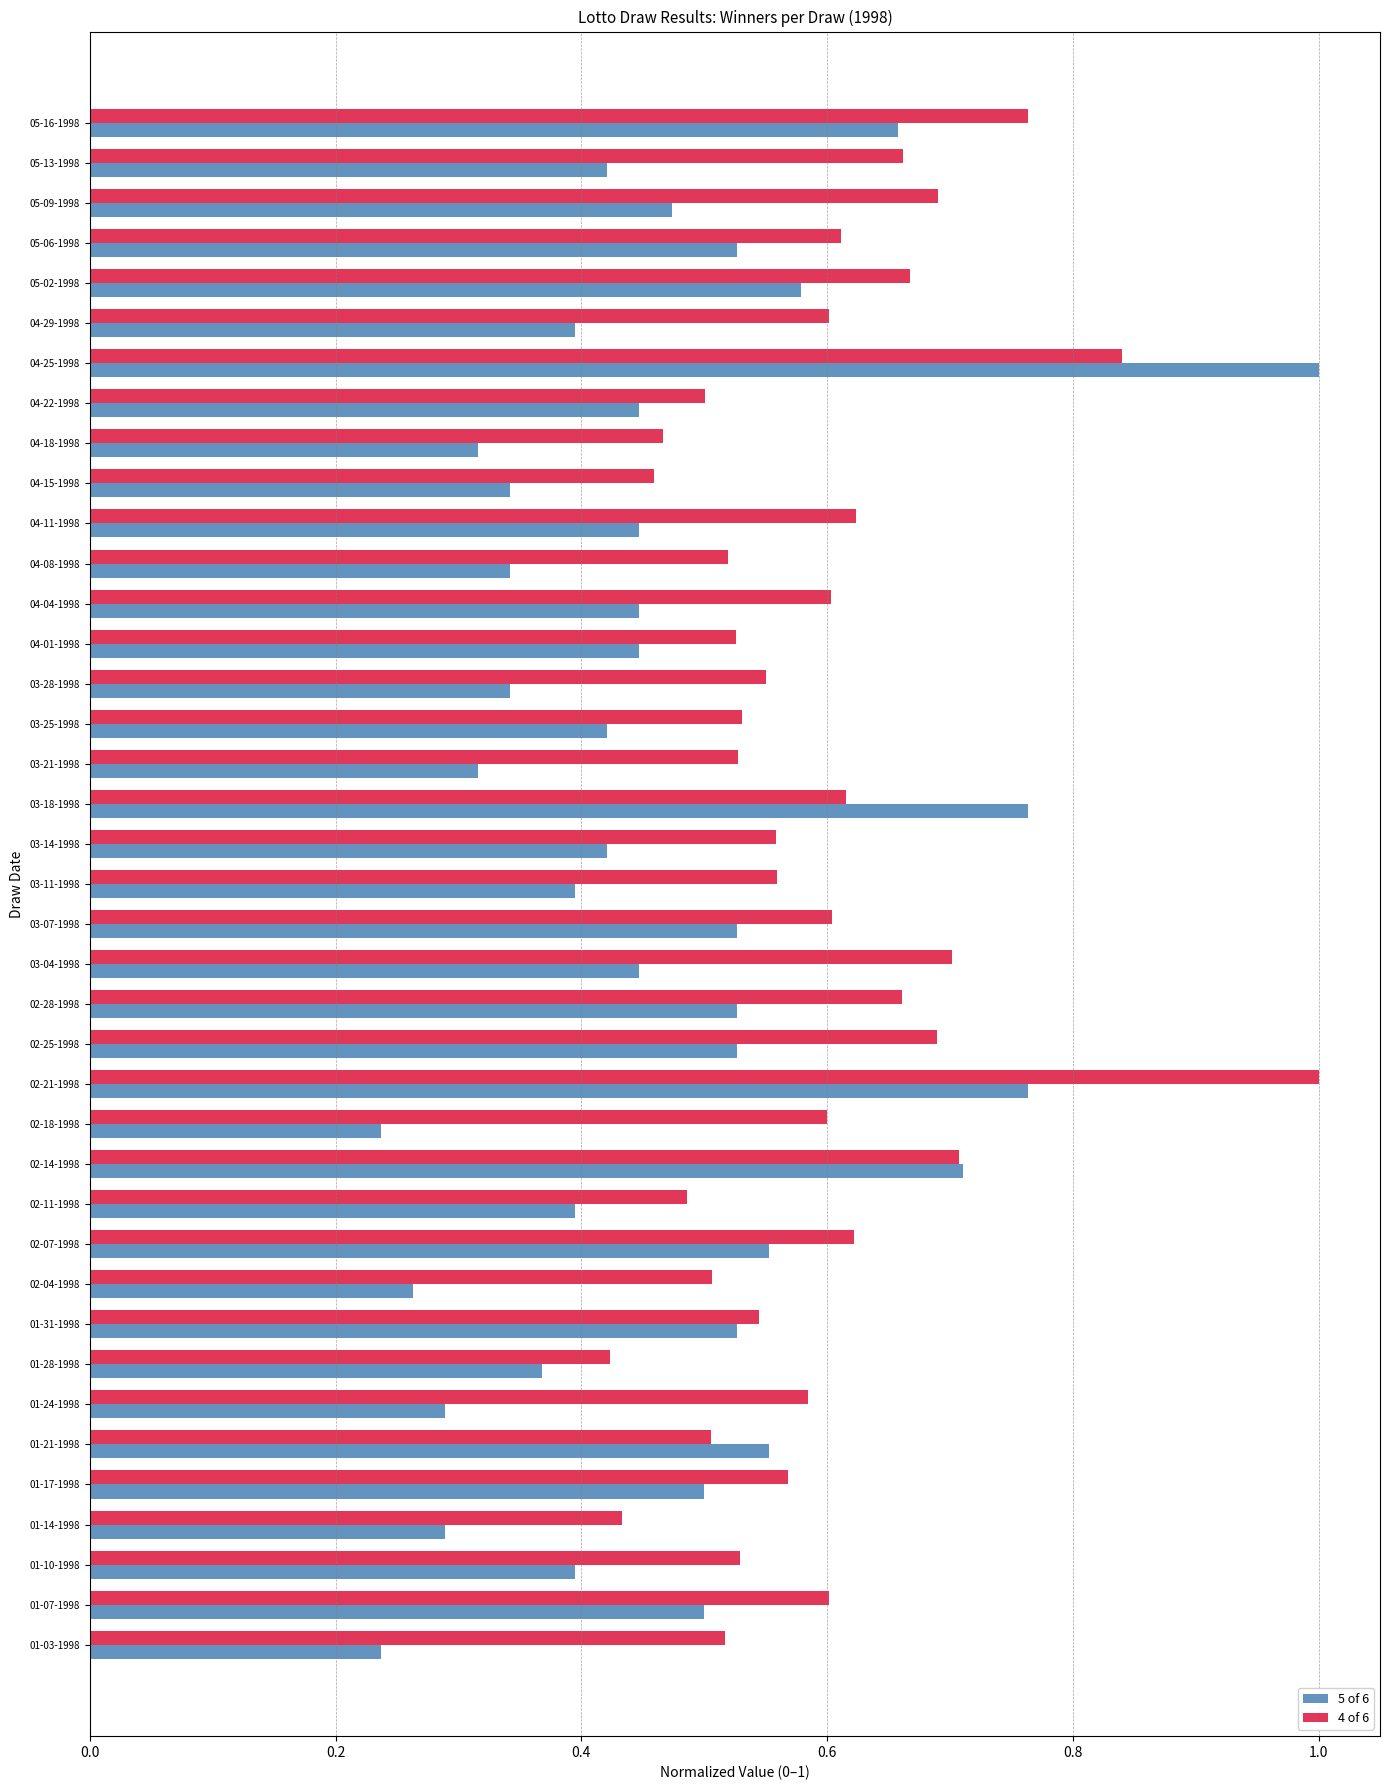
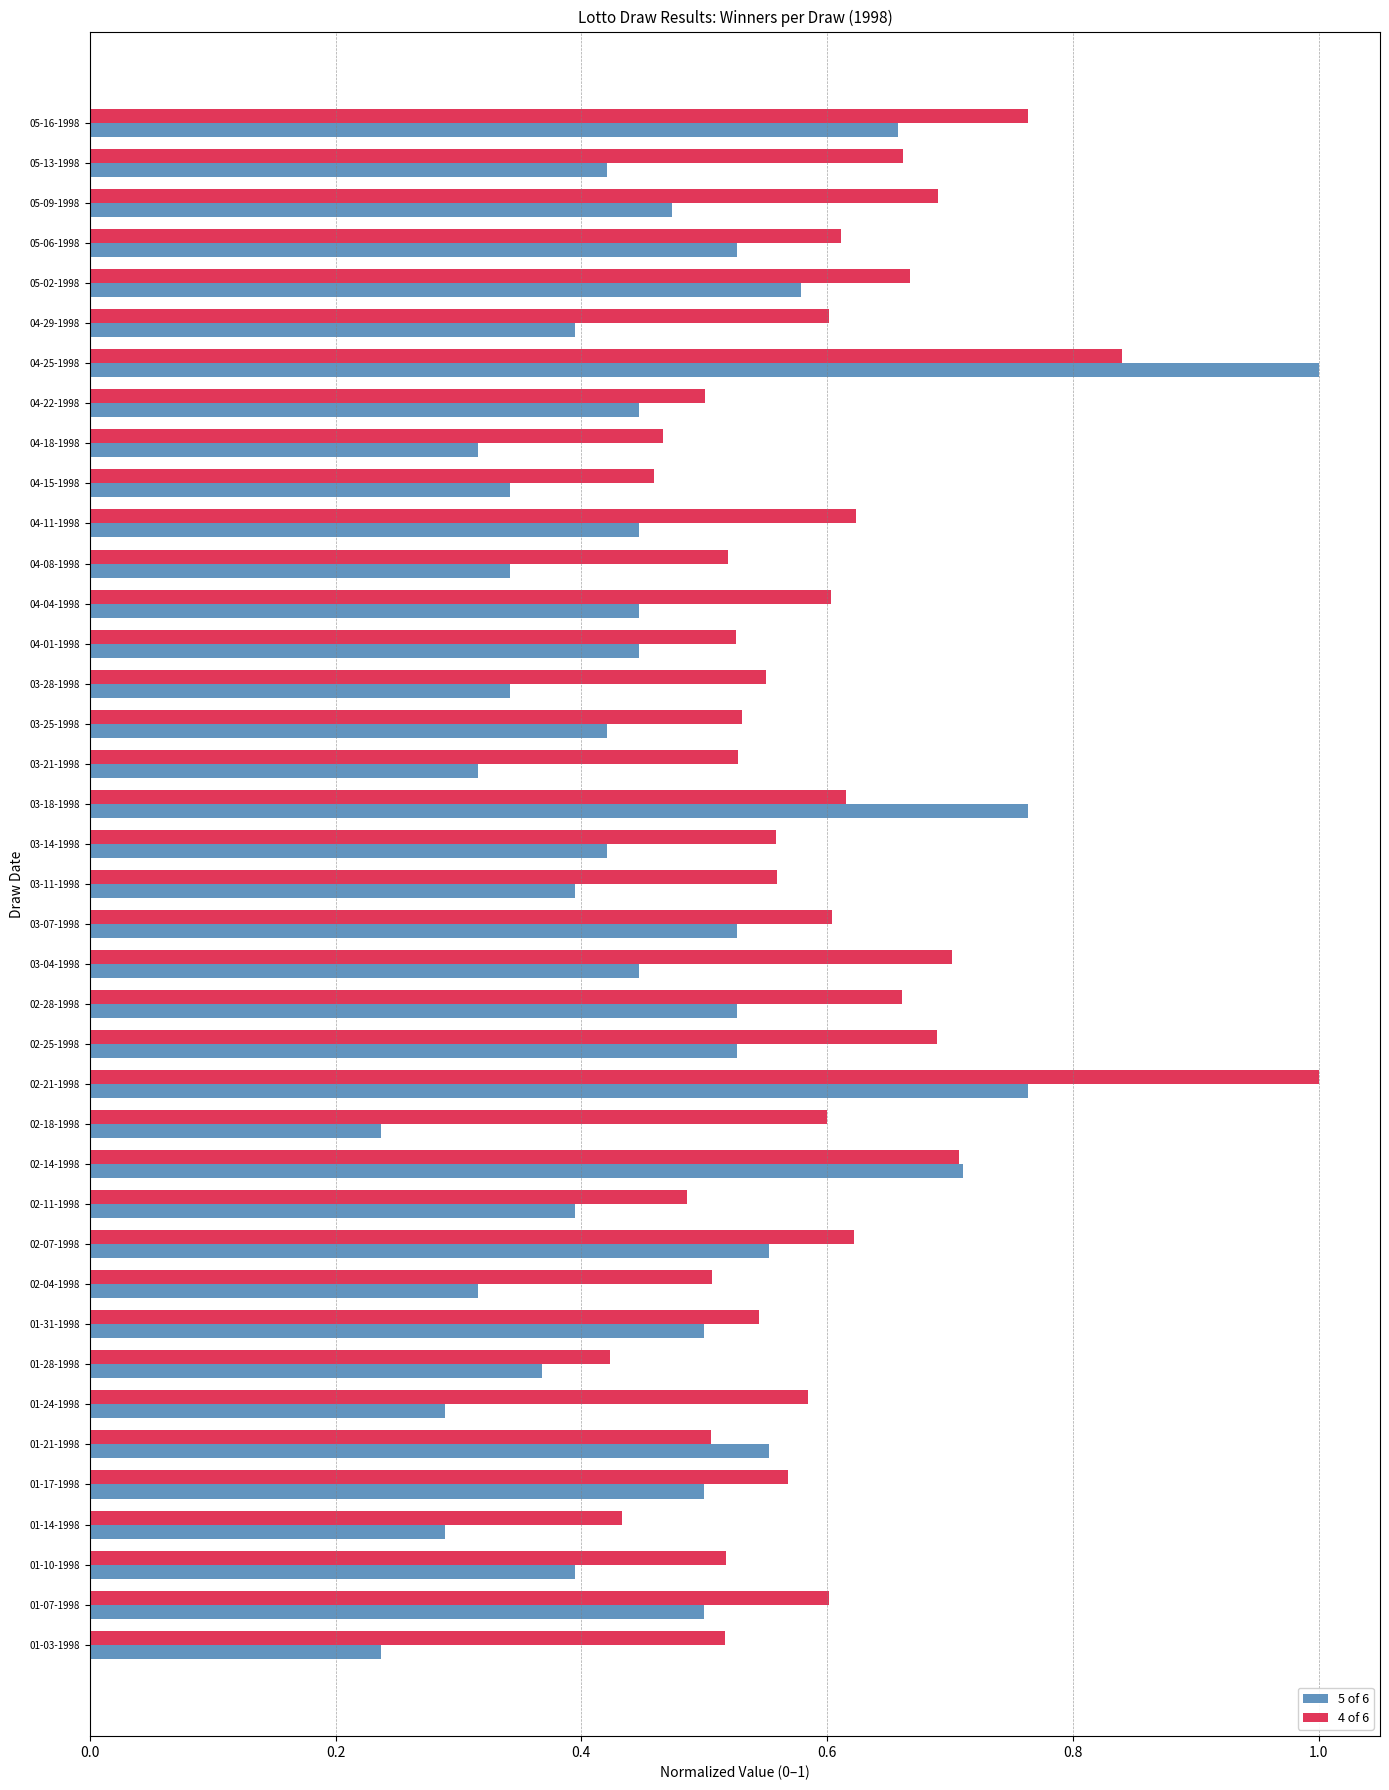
5 of 6, 02-04-1998: 0.263 -> 0.316
5 of 6, 01-31-1998: 0.526 -> 0.500
4 of 6, 01-10-1998: 0.529 -> 0.518
